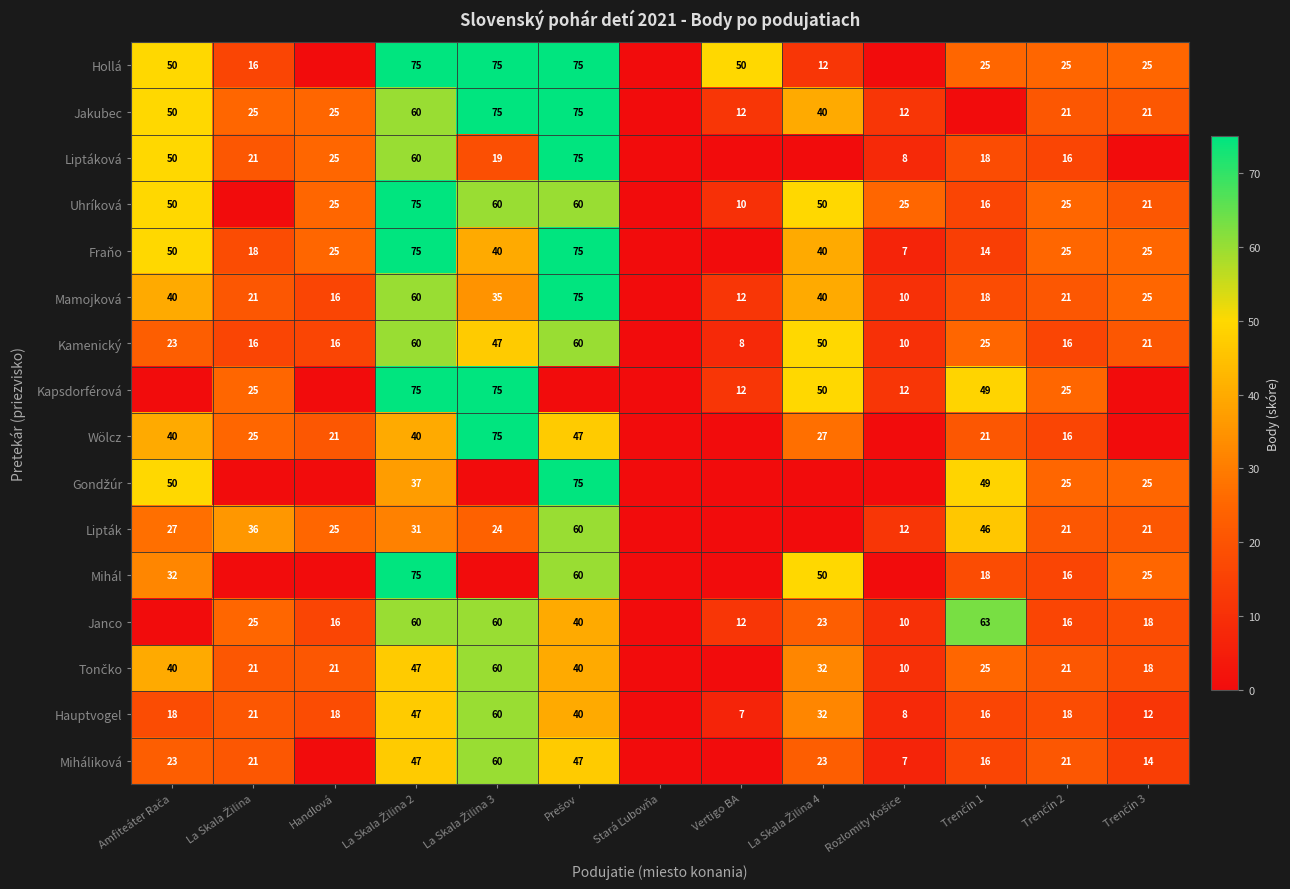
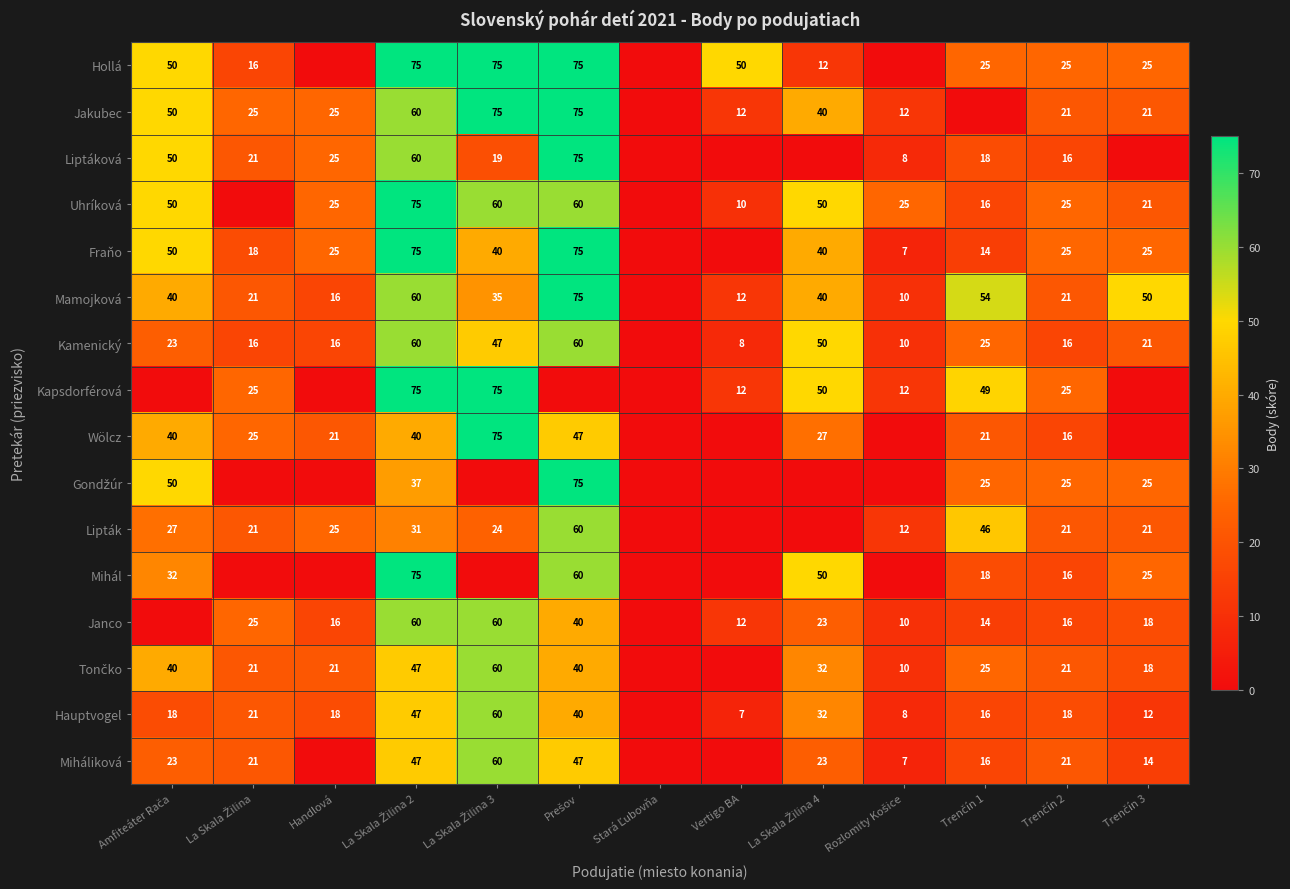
Mamojková, Trenčín 1: 18 -> 54
Mamojková, Trenčín 3: 25 -> 50
Gondžúr, Trenčín 1: 49 -> 25
Lipták, La Skala Žilina: 36 -> 21
Janco, Trenčín 1: 63 -> 14
